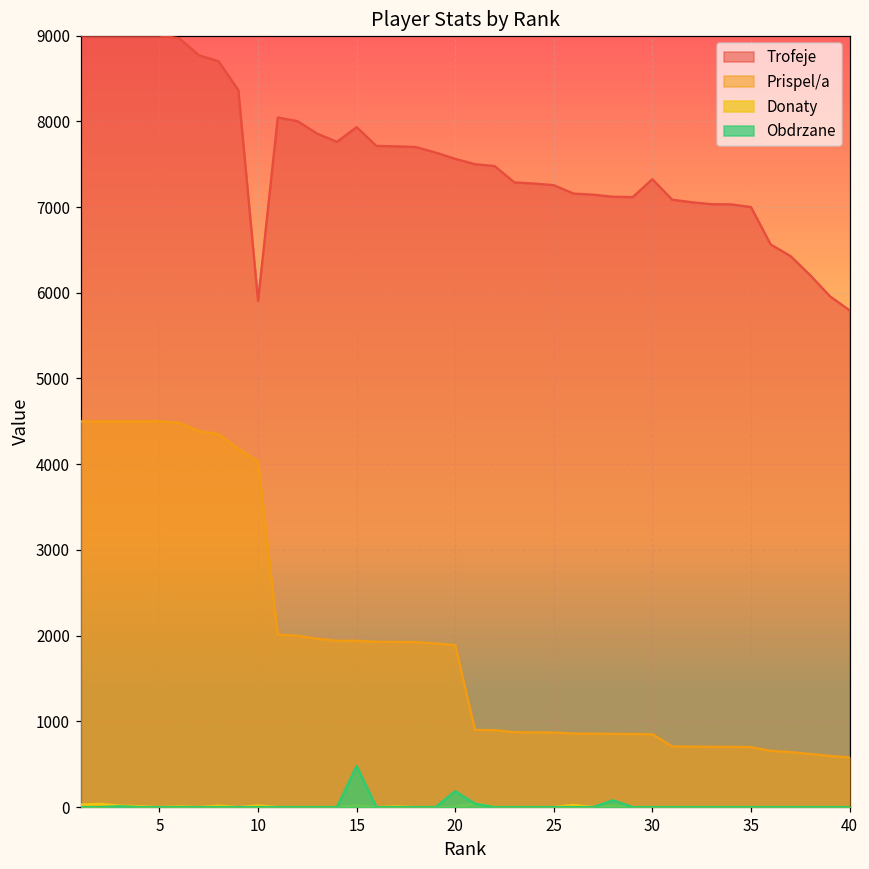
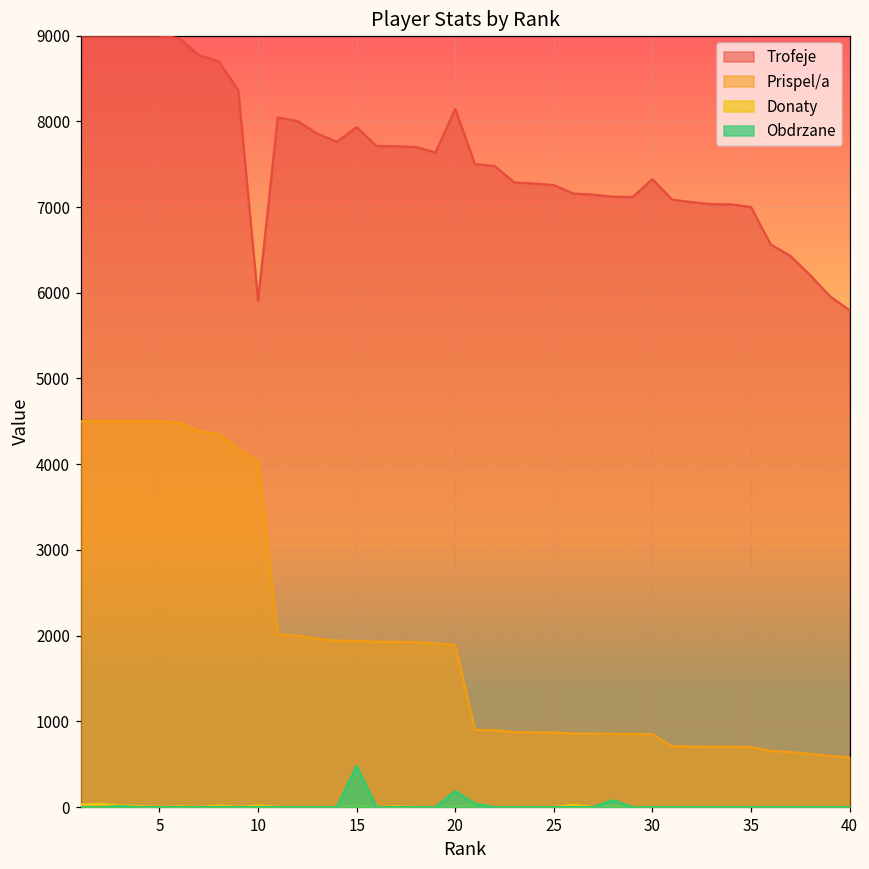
Trofeje, 20: 7600 -> 8100
